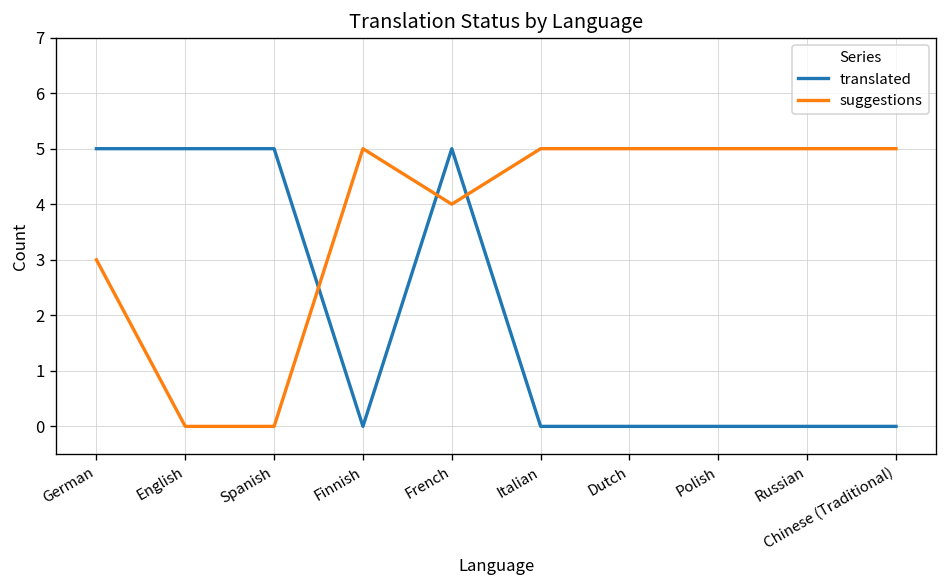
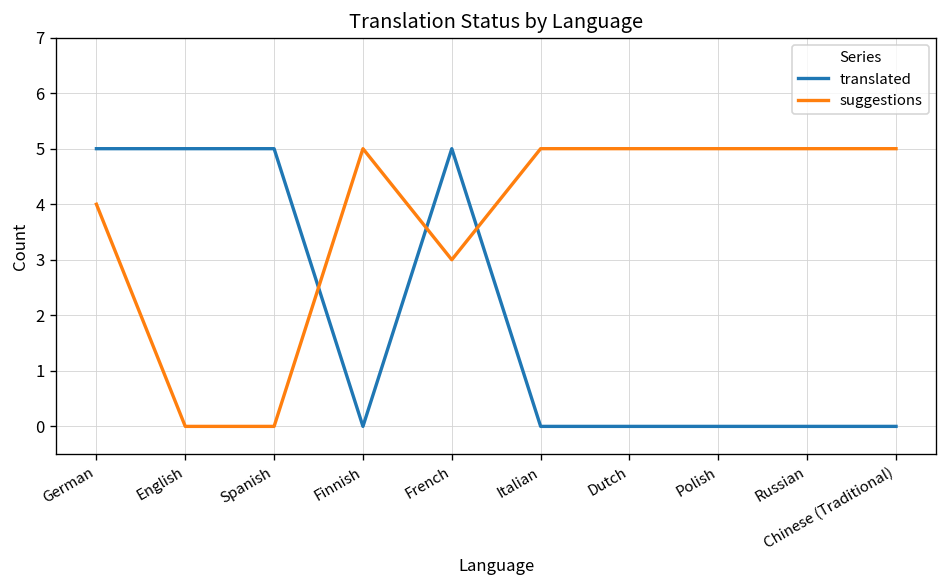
suggestions, German: 3 -> 4
suggestions, French: 4 -> 3
